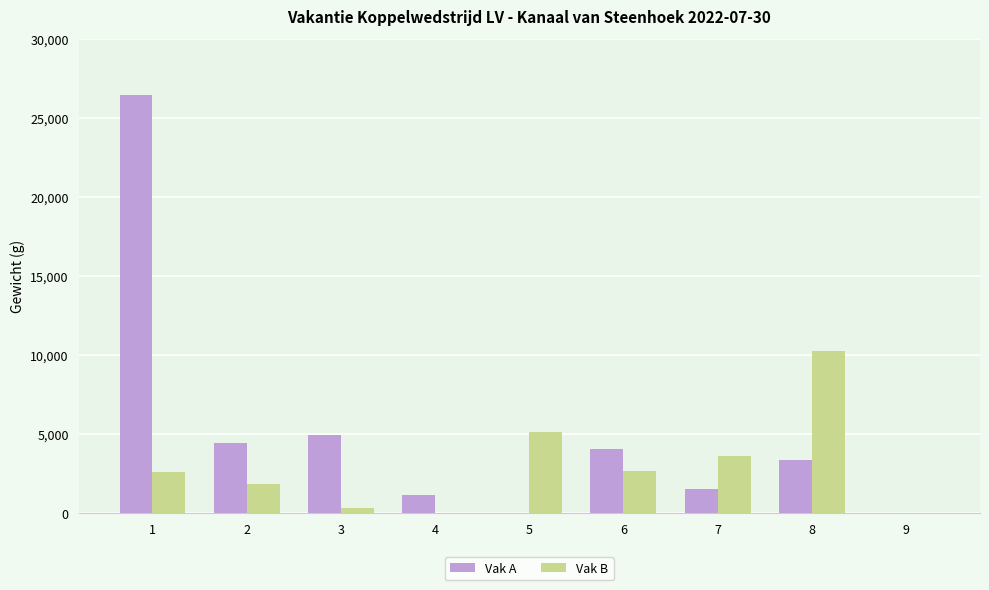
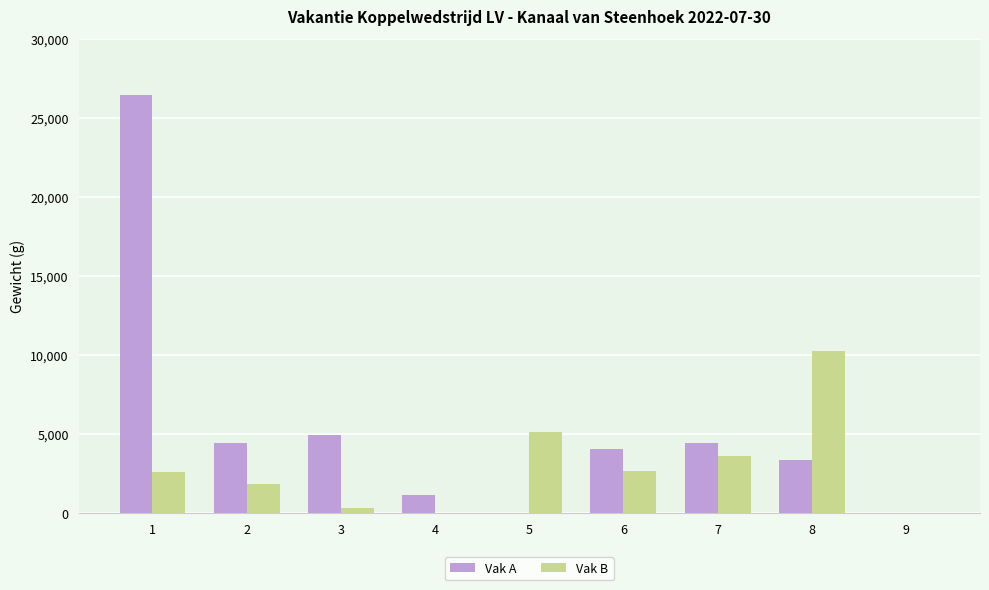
Vak A, 7: 1,500 -> 4,400
